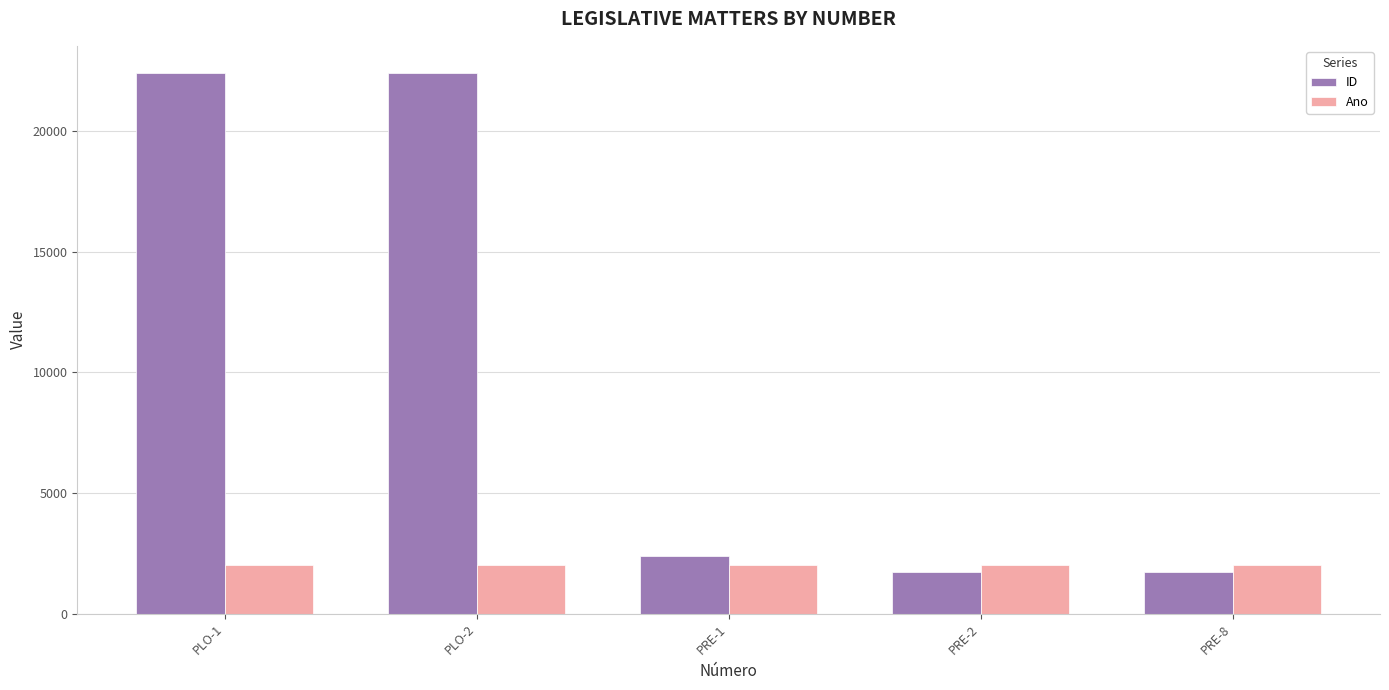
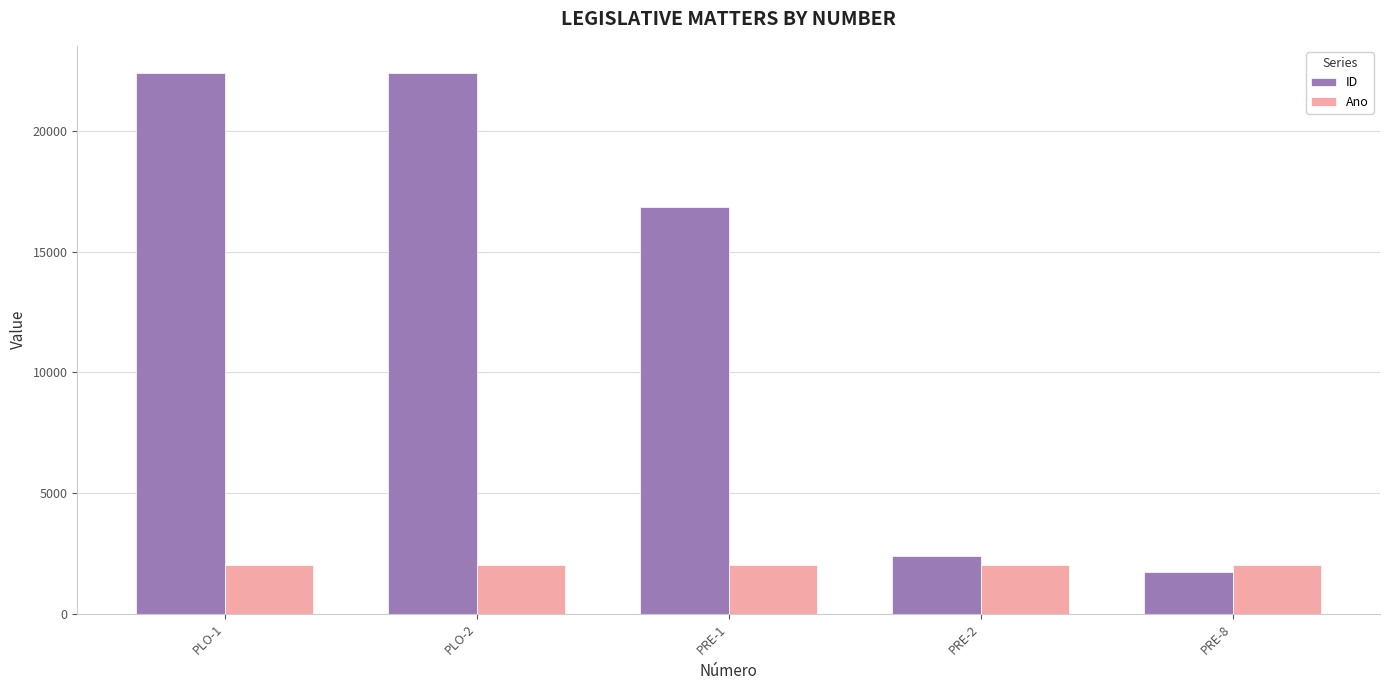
ID, PRE-1: 2400 -> 16800
ID, PRE-2: 1700 -> 2400
